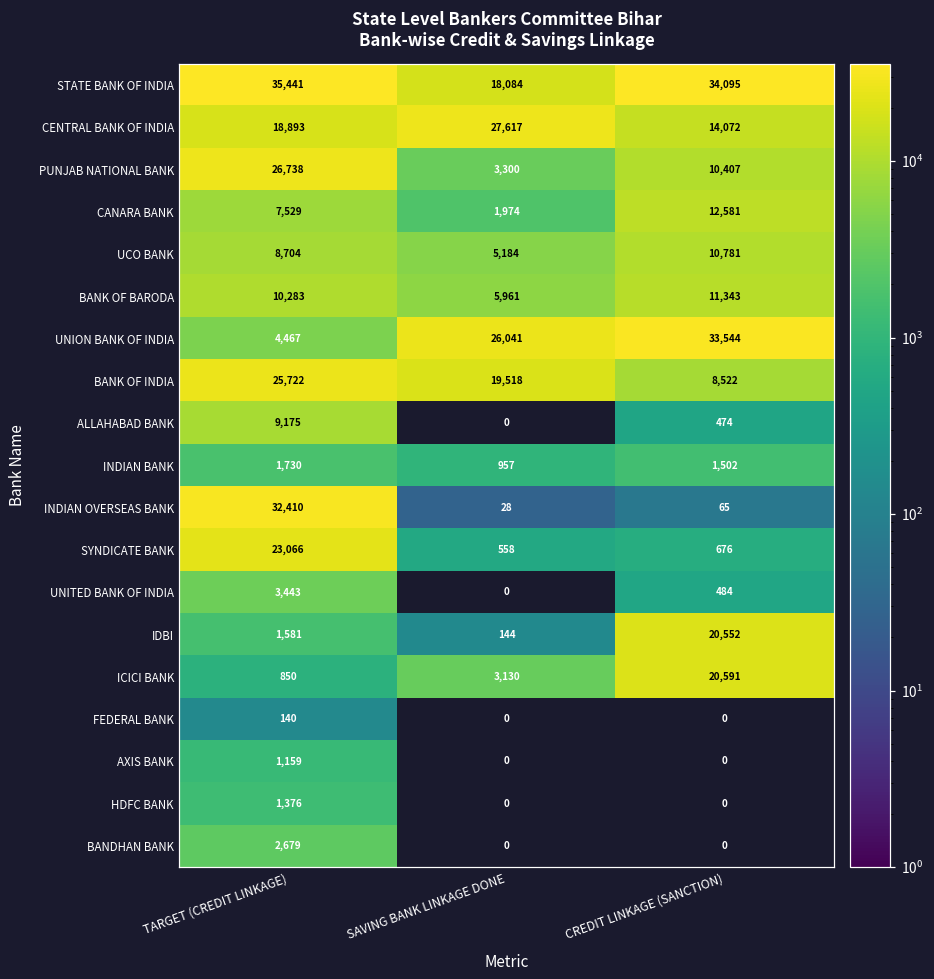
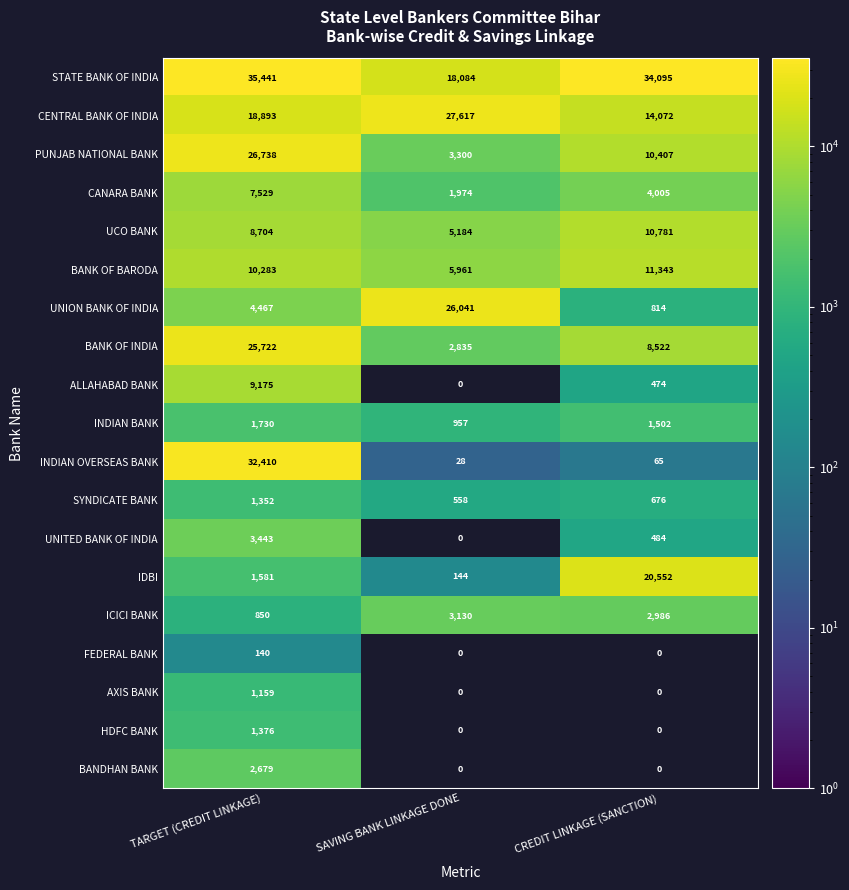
CANARA BANK, CREDIT LINKAGE (SANCTION): 12,581 -> 4,005
UNION BANK OF INDIA, CREDIT LINKAGE (SANCTION): 33,544 -> 814
BANK OF INDIA, SAVING BANK LINKAGE DONE: 19,518 -> 2,835
SYNDICATE BANK, TARGET (CREDIT LINKAGE): 23,066 -> 1,352
ICICI BANK, CREDIT LINKAGE (SANCTION): 20,591 -> 2,986
